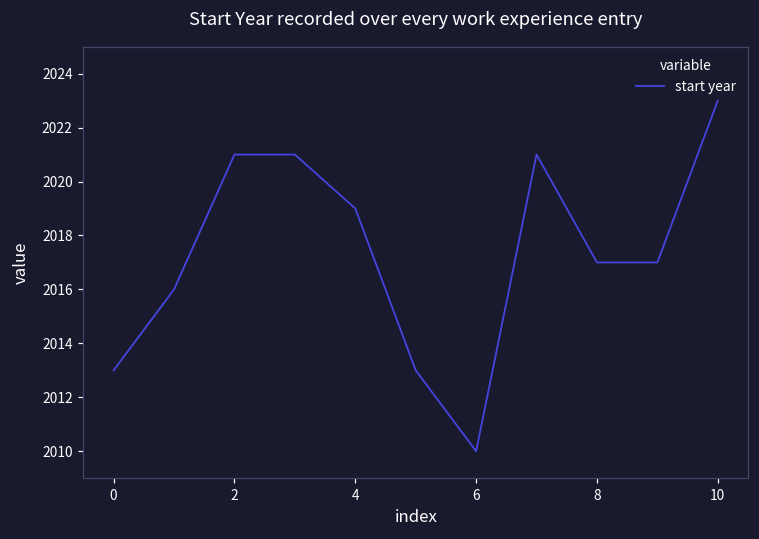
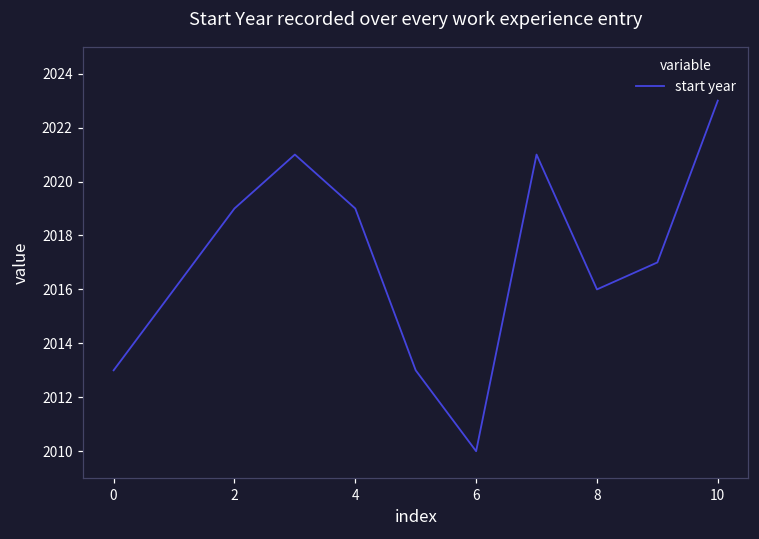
2: 2021 -> 2019
8: 2017 -> 2016
